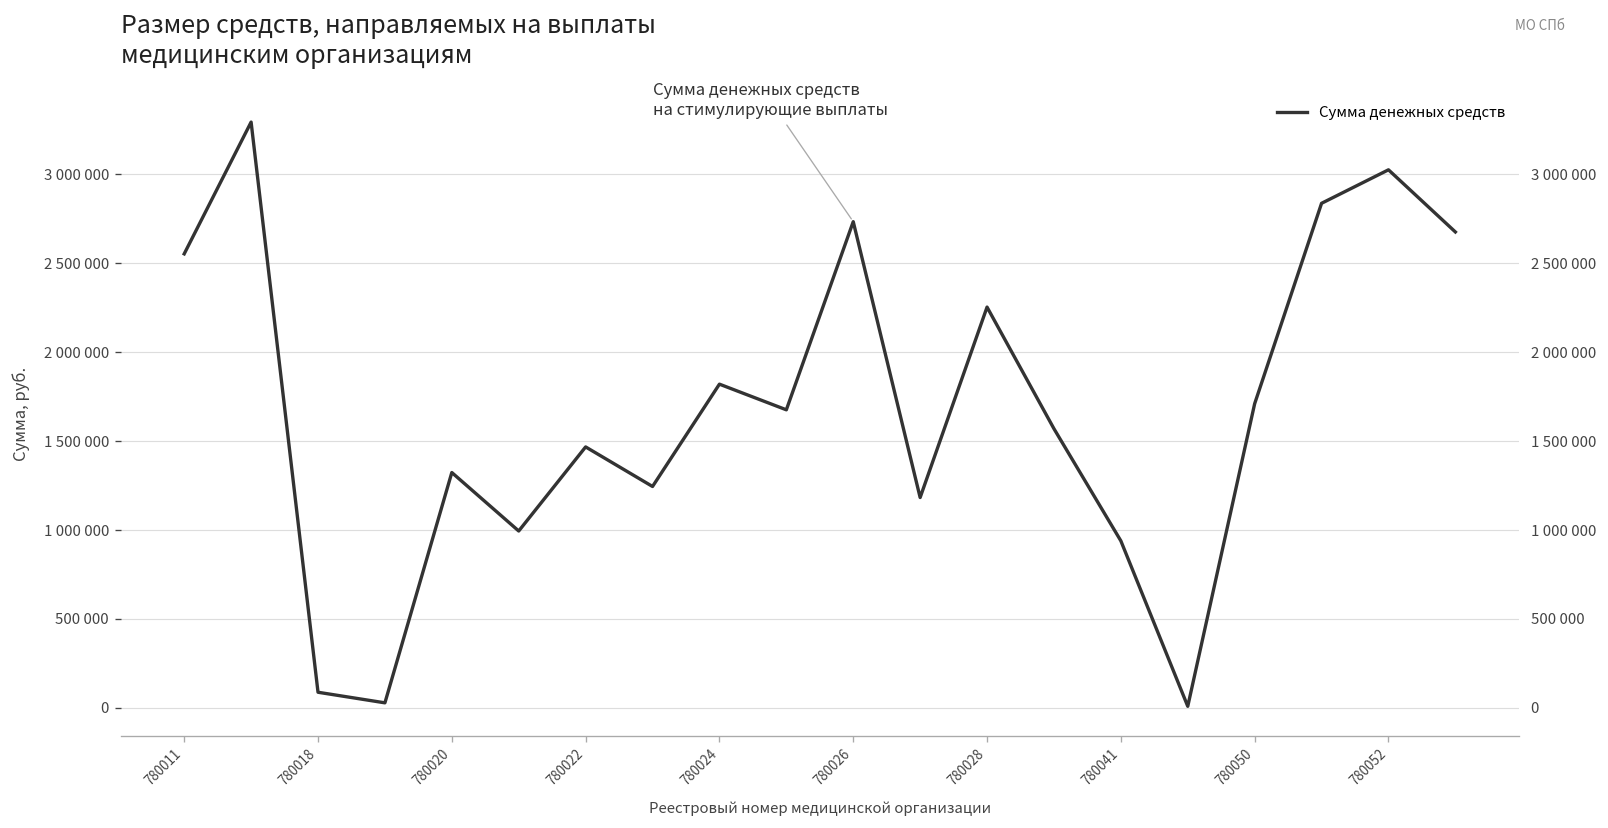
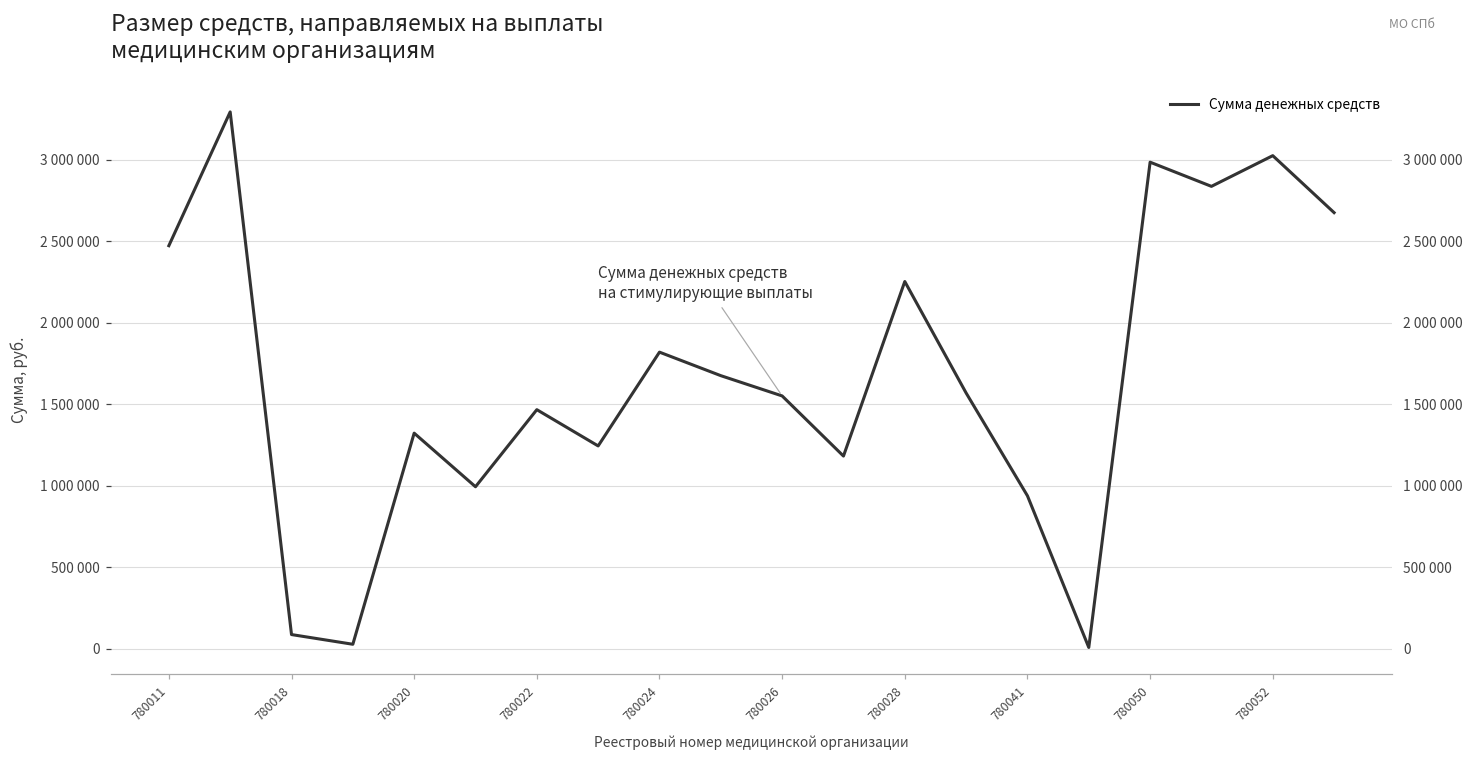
780011: 2550000 -> 2470000
780026: 2730000 -> 1550000
780050: 1710000 -> 2990000
